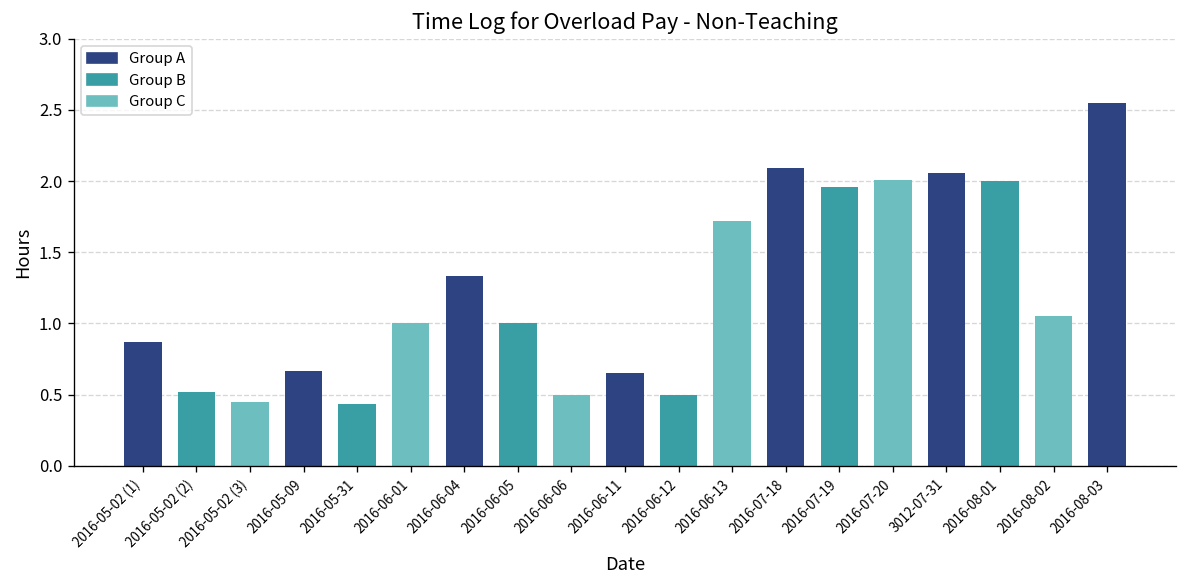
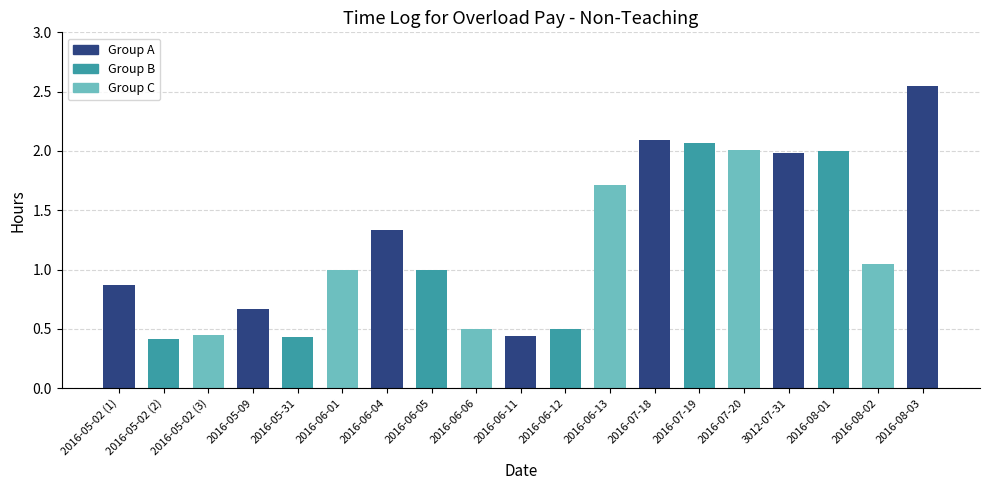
2016-05-02 (2): 0.52 -> 0.42
2016-06-11: 0.65 -> 0.44
2016-07-19: 1.96 -> 2.07
3012-07-31: 2.06 -> 1.98
